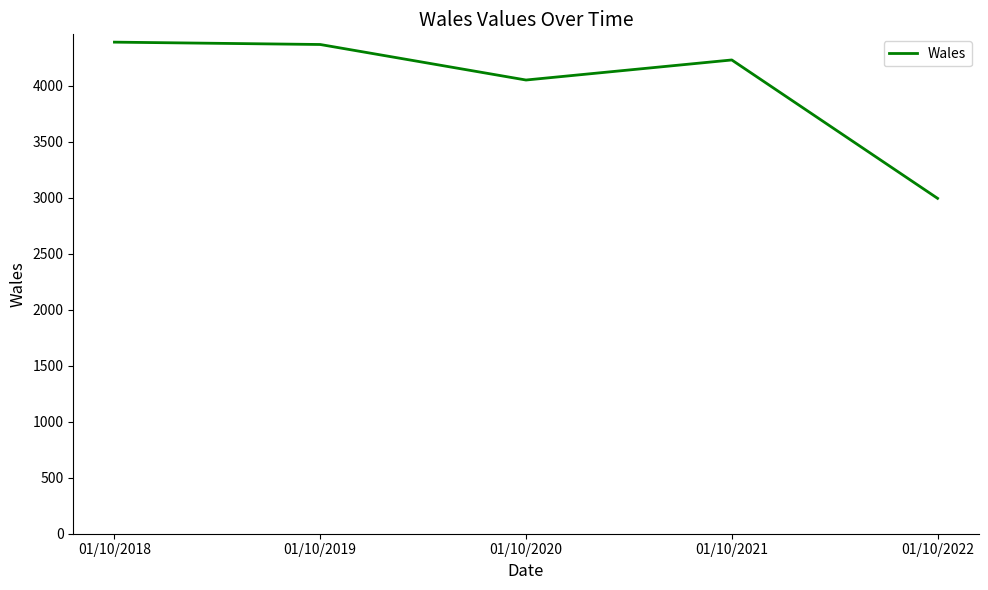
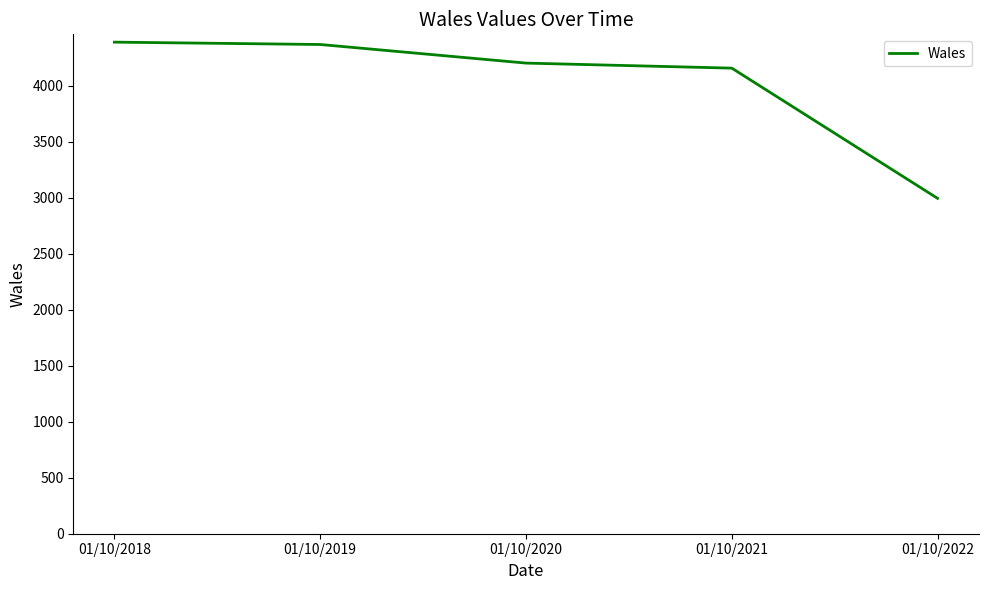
01/10/2020: 4050 -> 4200
01/10/2021: 4230 -> 4160
